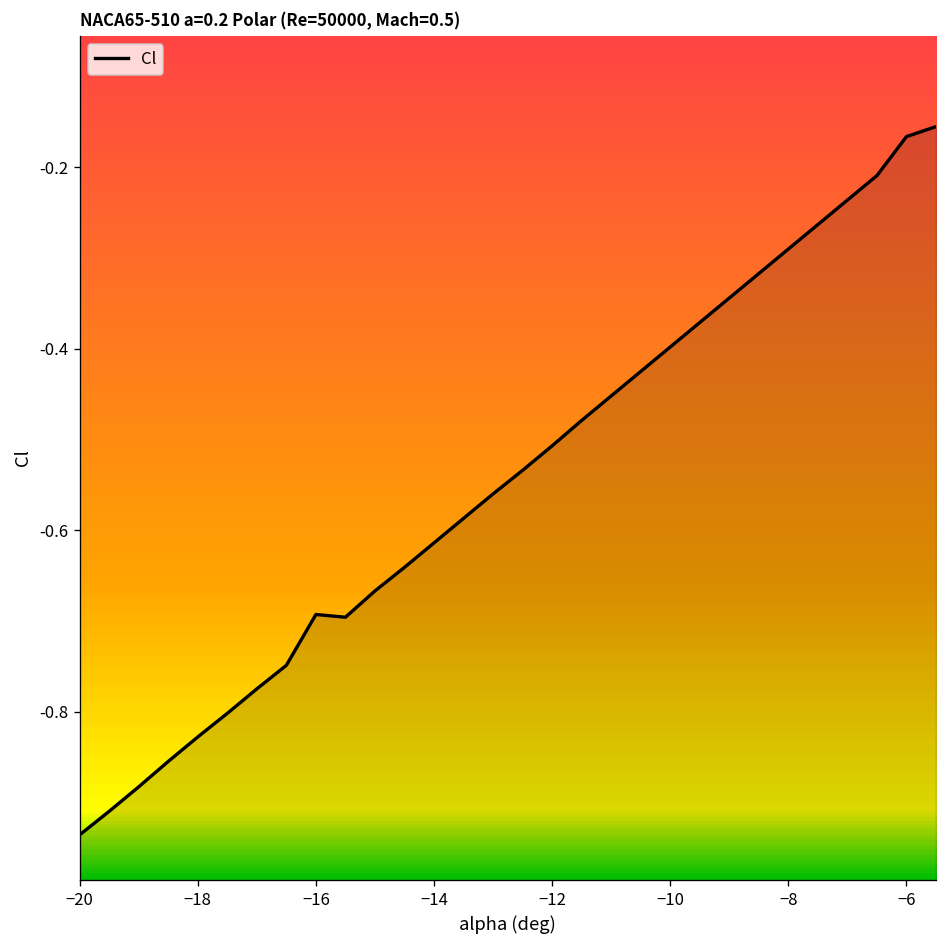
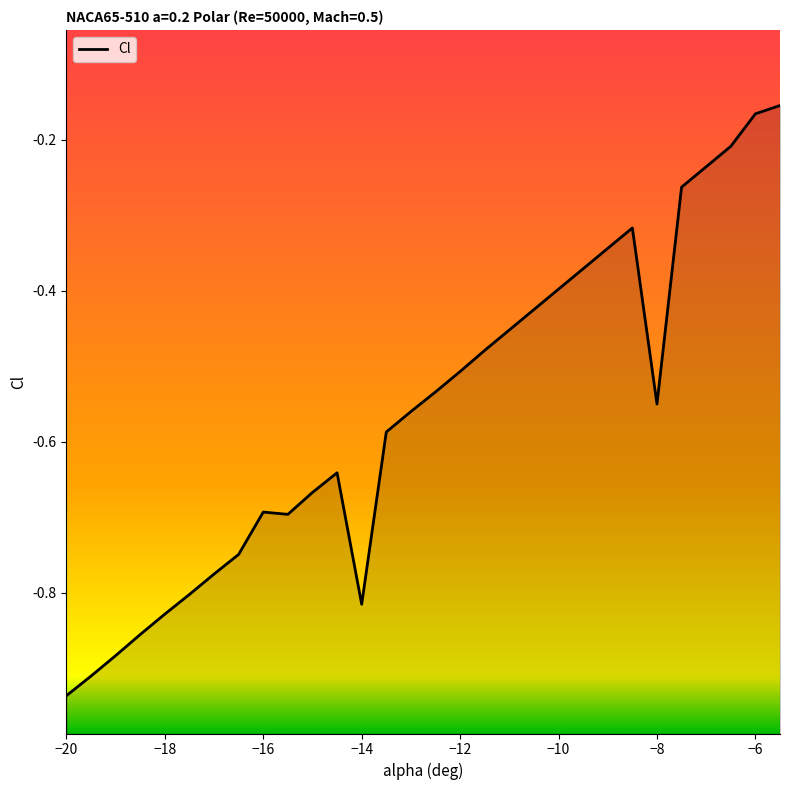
−14: -0.61 -> -0.82
−8: -0.29 -> -0.55
